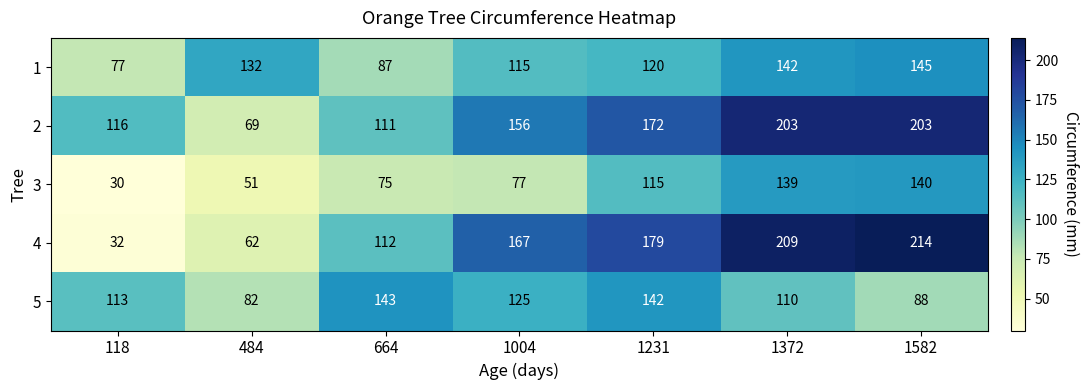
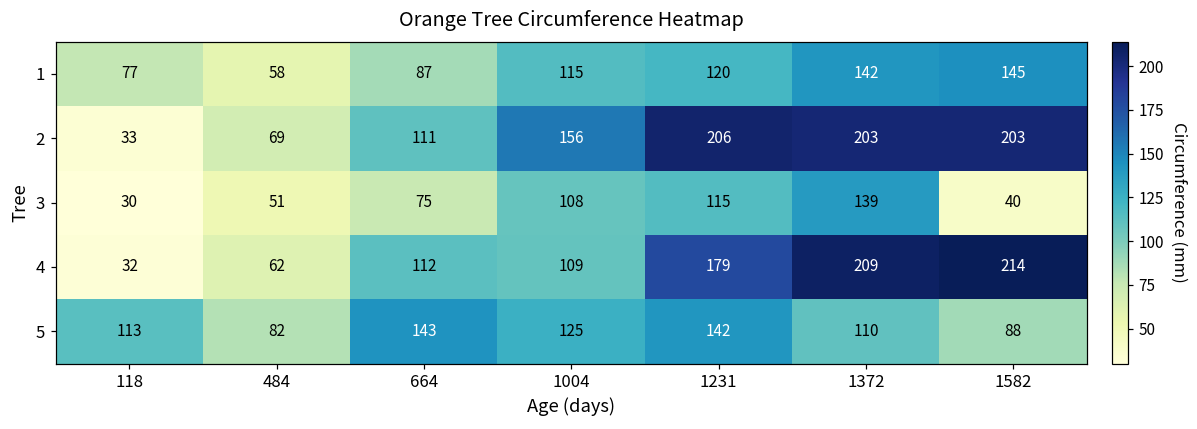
1, 484: 132 -> 58
2, 118: 116 -> 33
2, 1231: 172 -> 206
3, 1004: 77 -> 108
3, 1582: 140 -> 40
4, 1004: 167 -> 109
